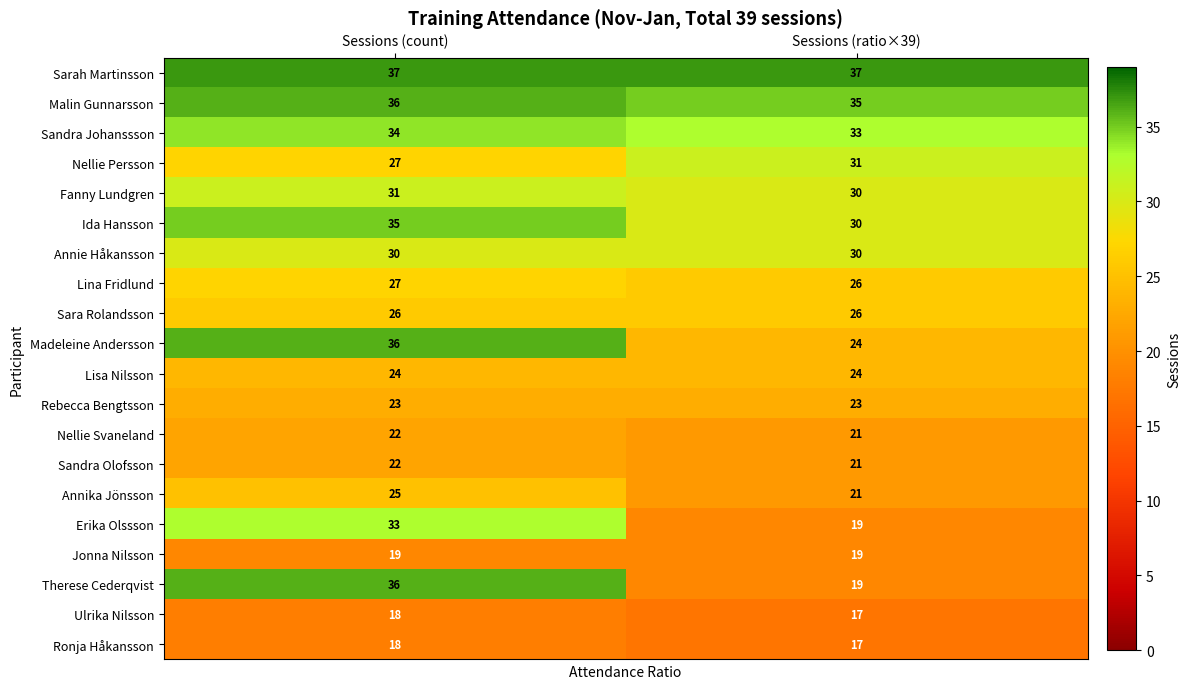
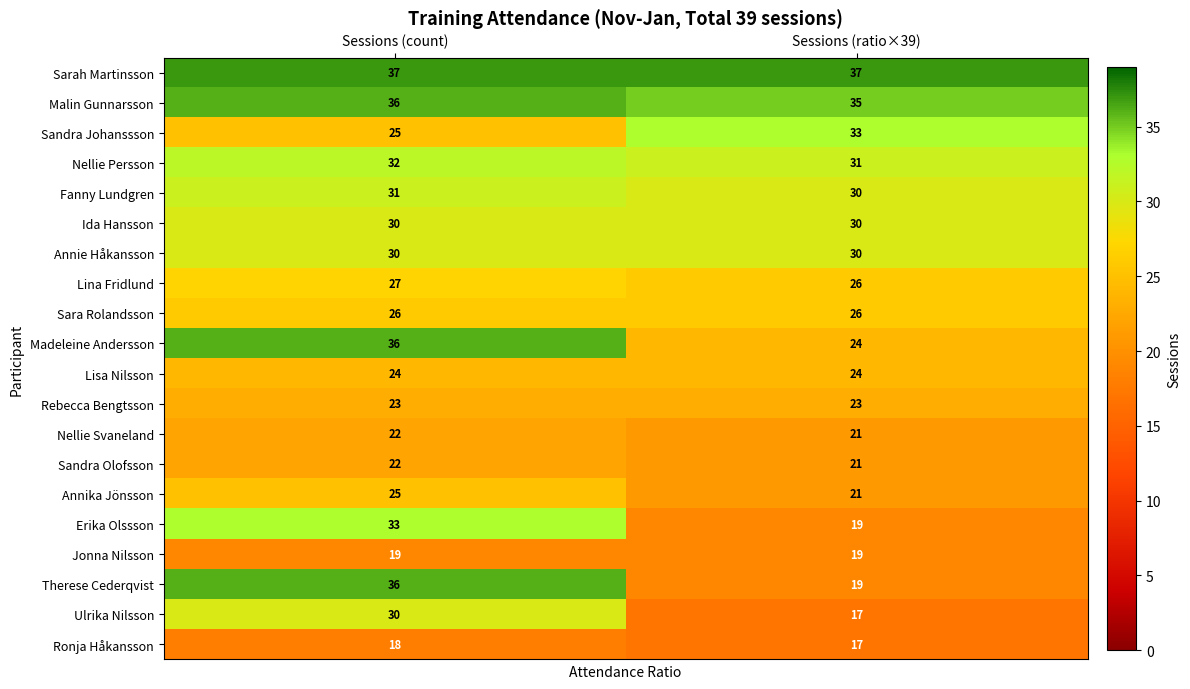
Sandra Johanssson, Sessions (count): 34 -> 25
Nellie Persson, Sessions (count): 27 -> 32
Ida Hansson, Sessions (count): 35 -> 30
Ulrika Nilsson, Sessions (count): 18 -> 30
